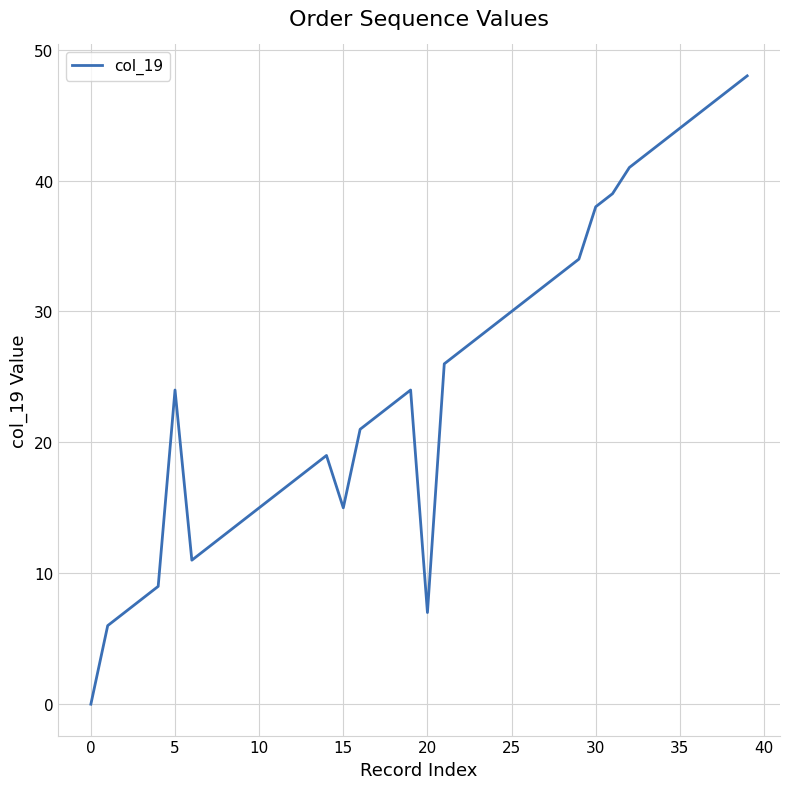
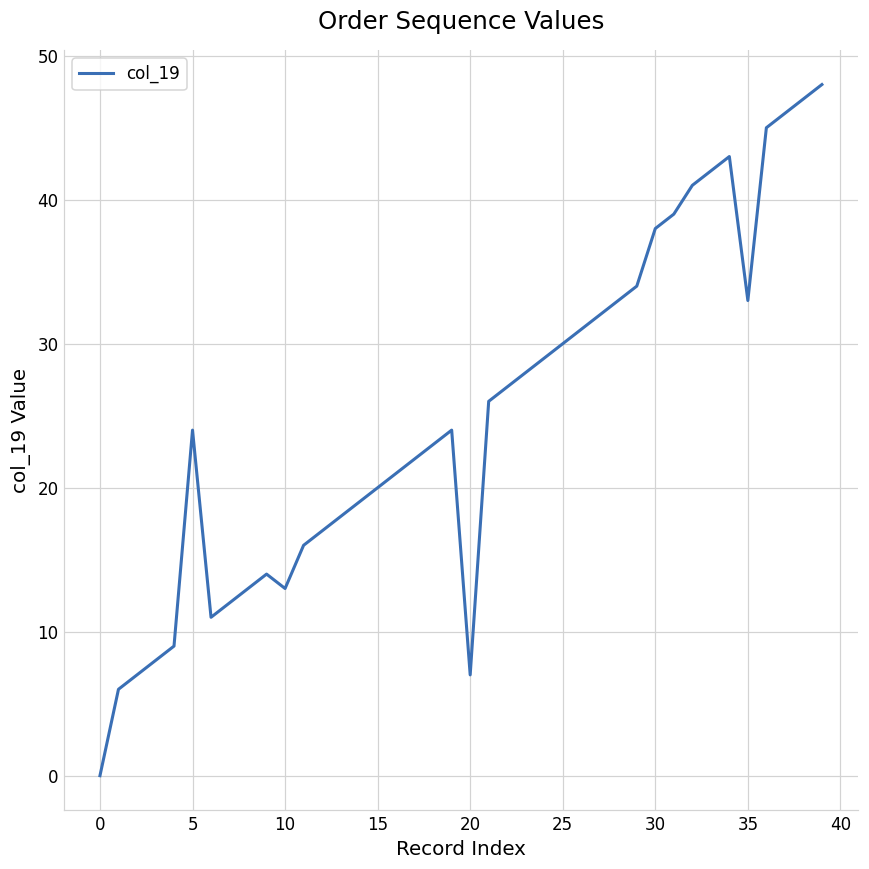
10: 15 -> 13
15: 15 -> 20
35: 44 -> 33
